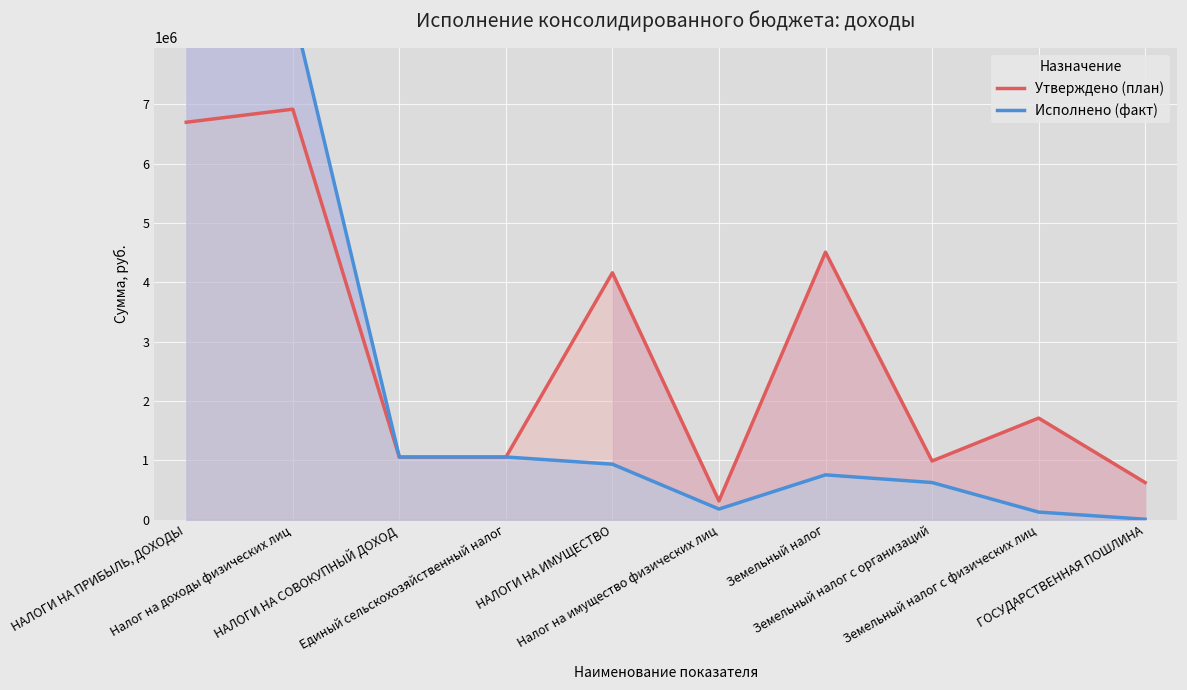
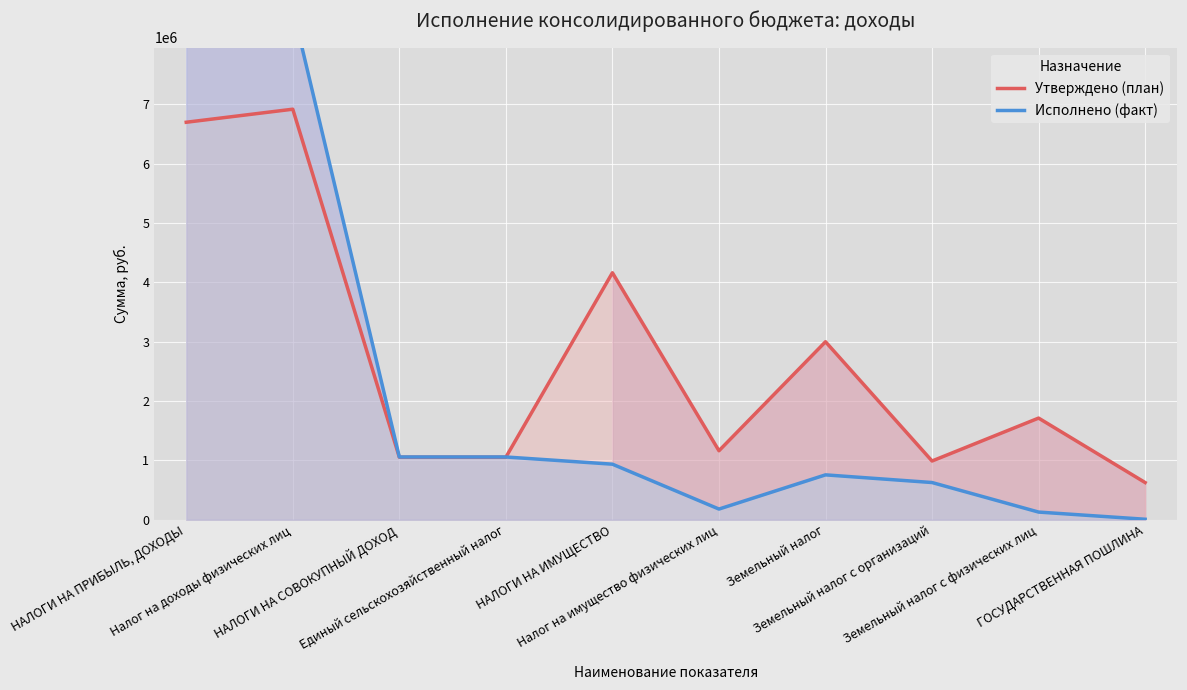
Утверждено (план), Налог на имущество физических лиц: 300000 -> 1200000
Утверждено (план), Земельный налог: 4500000 -> 3000000
